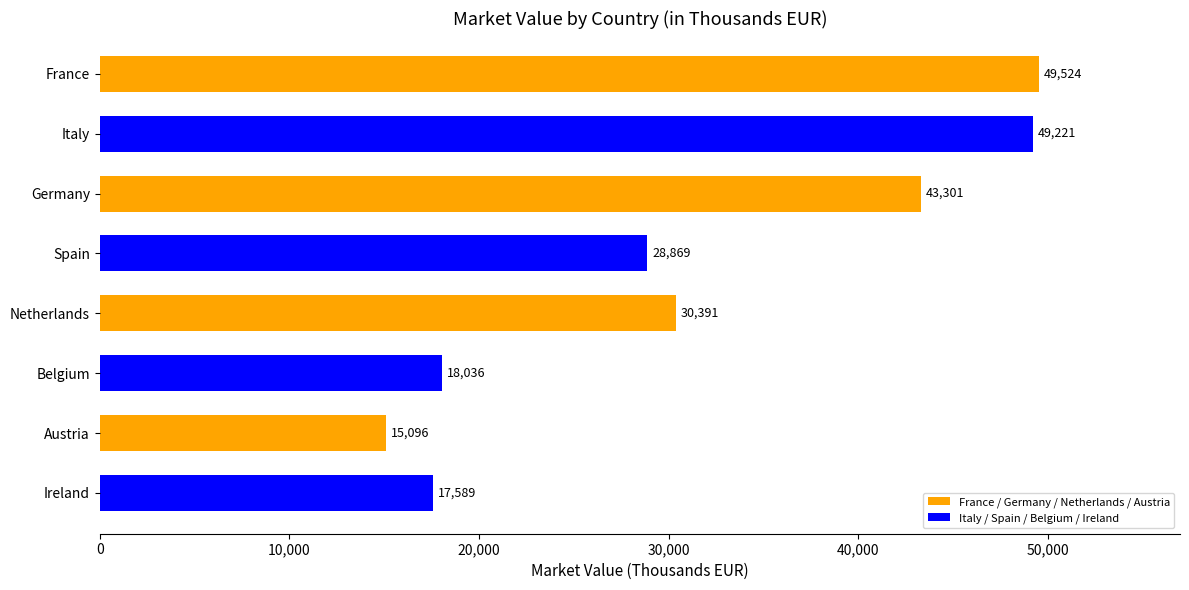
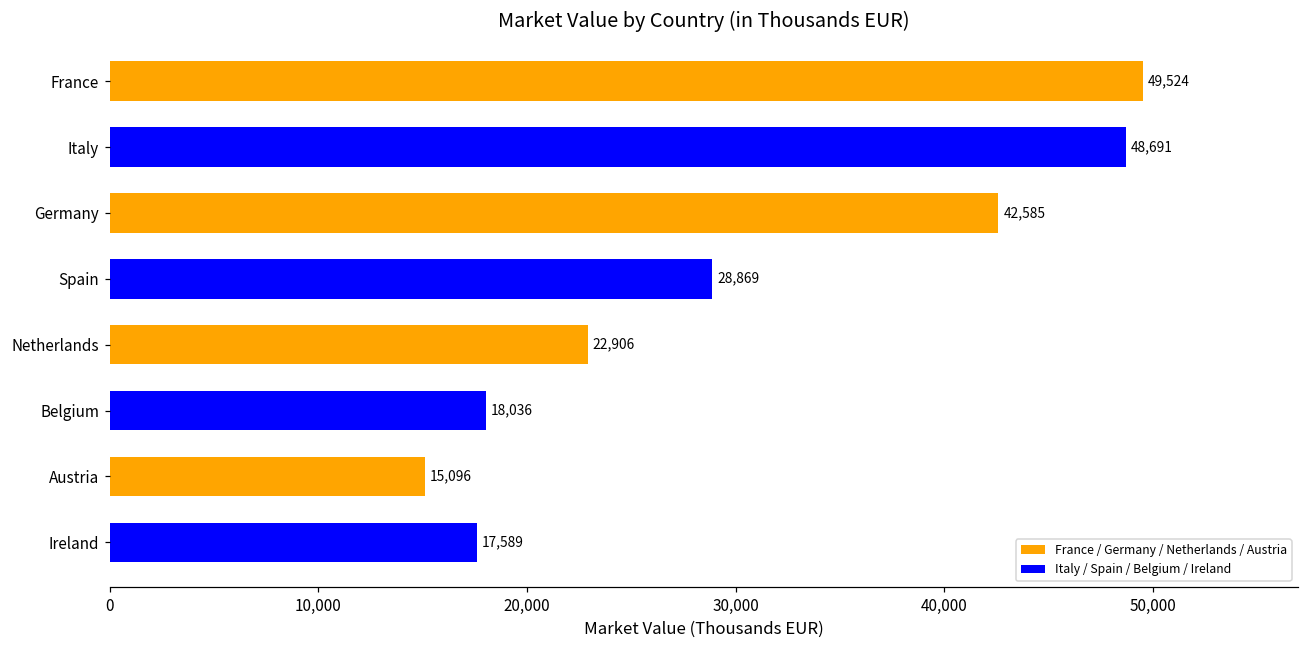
Italy: 49,221 -> 48,691
Germany: 43,301 -> 42,585
Netherlands: 30,391 -> 22,906
